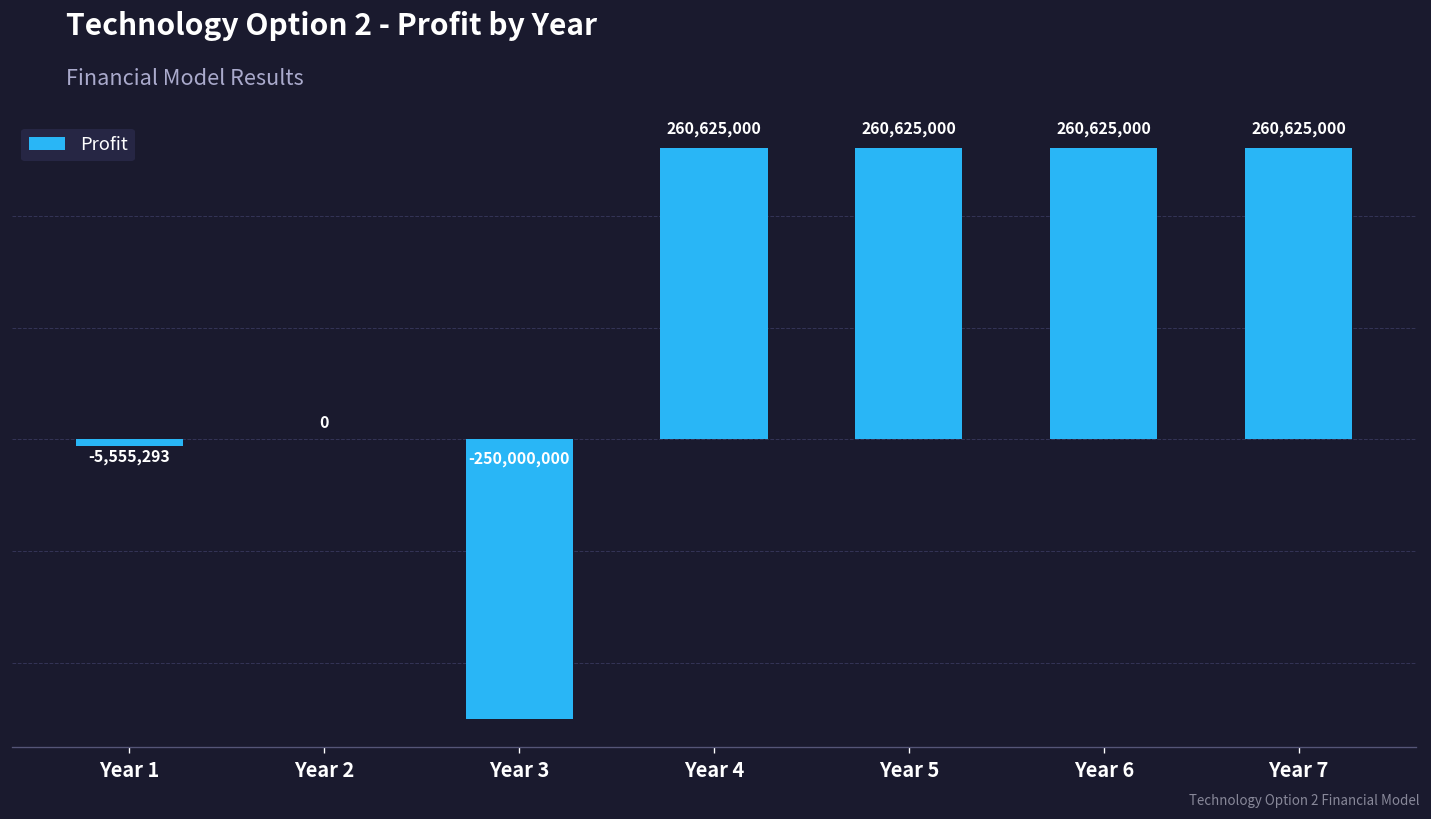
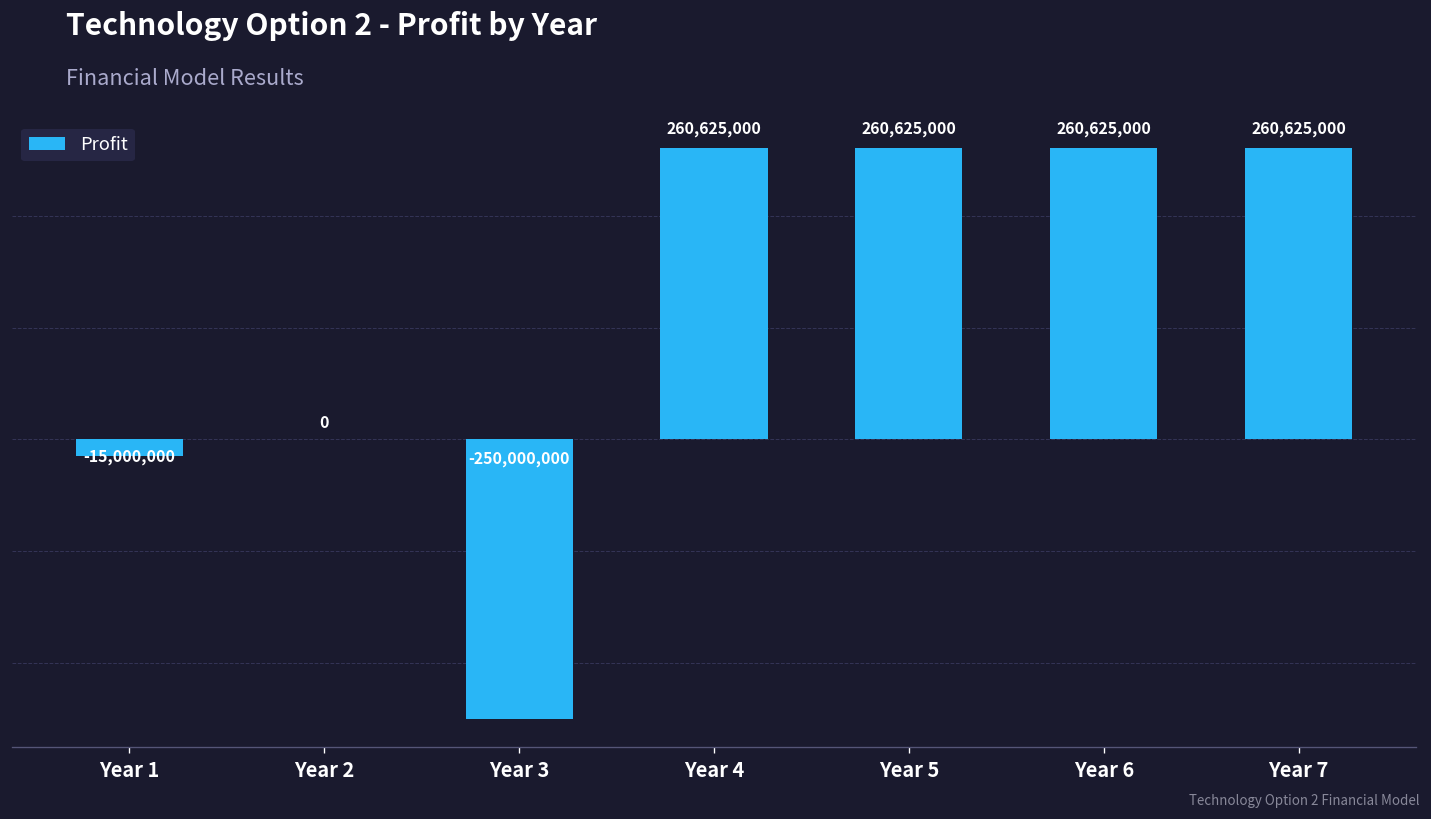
Year 1: -5,555,293 -> -15,000,000
